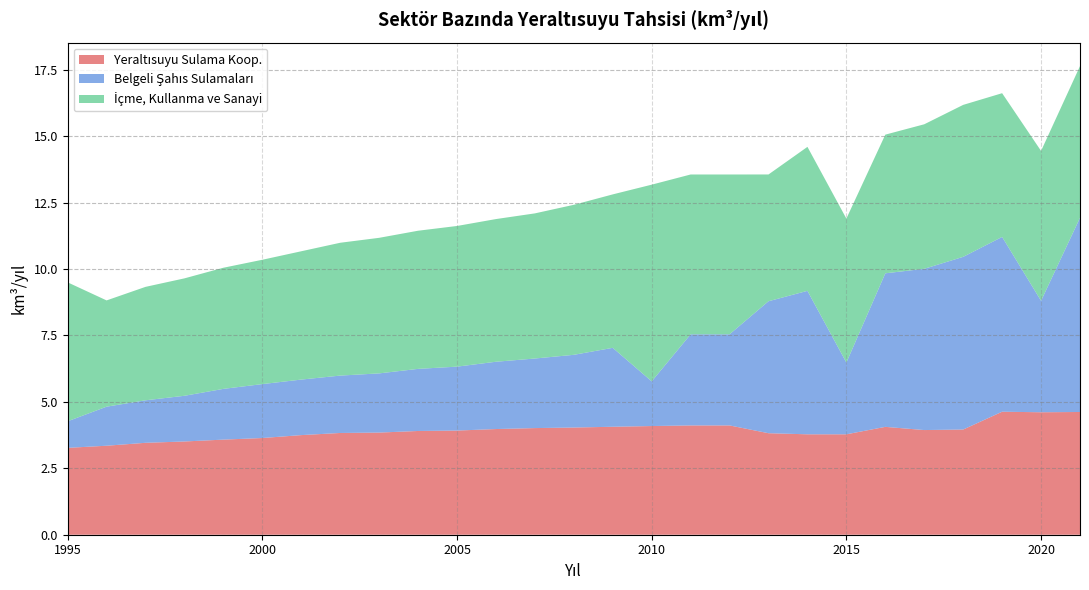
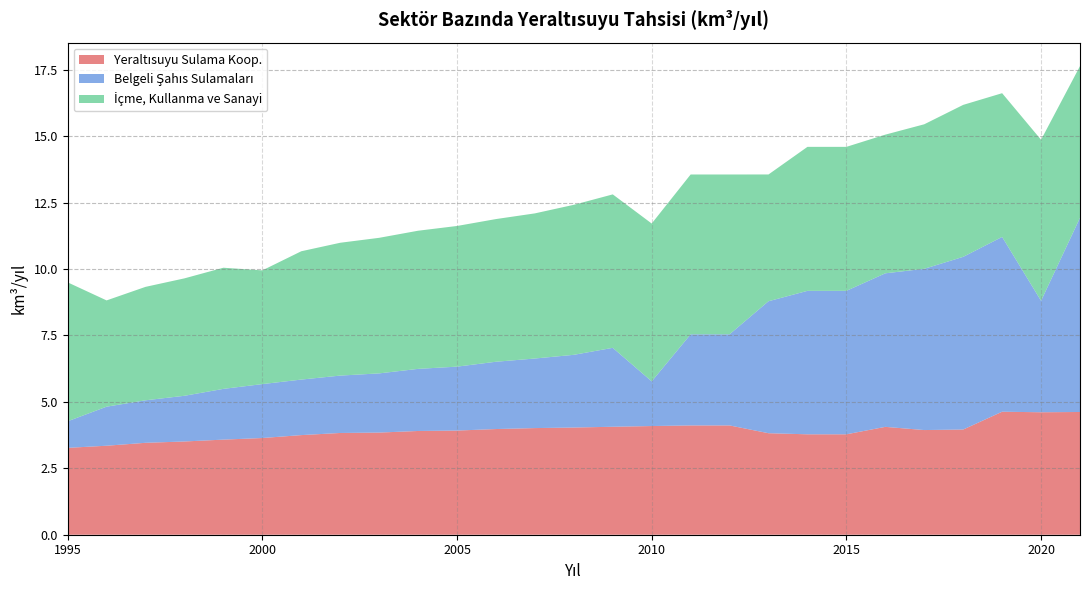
İçme, Kullanma ve Sanayi, 2000: 4.7 -> 4.3
İçme, Kullanma ve Sanayi, 2010: 7.4 -> 5.9
Belgeli Şahıs Sulamaları, 2015: 2.7 -> 5.4
İçme, Kullanma ve Sanayi, 2020: 5.6 -> 6.1
